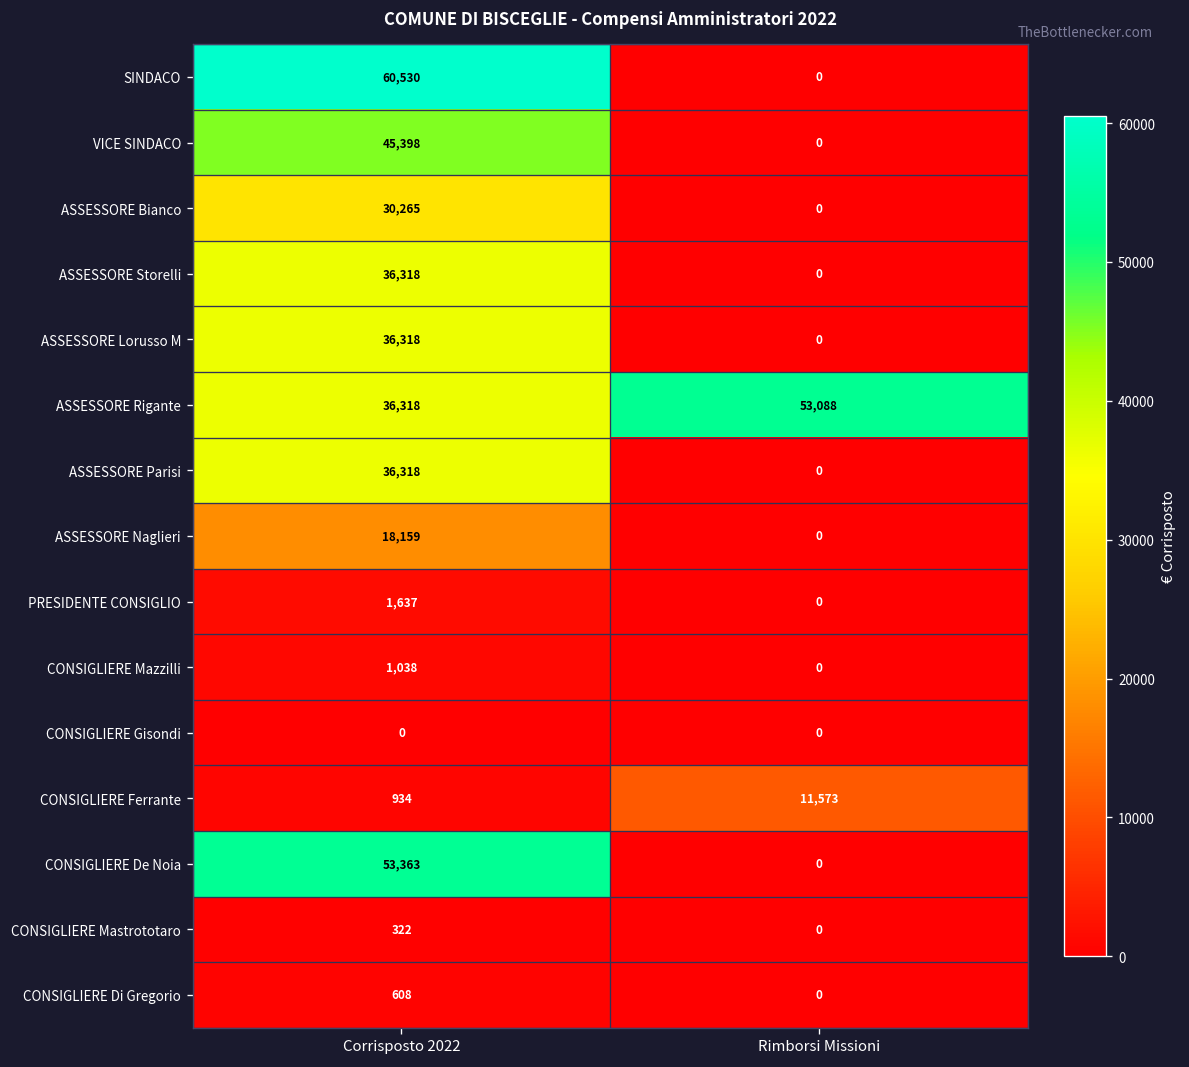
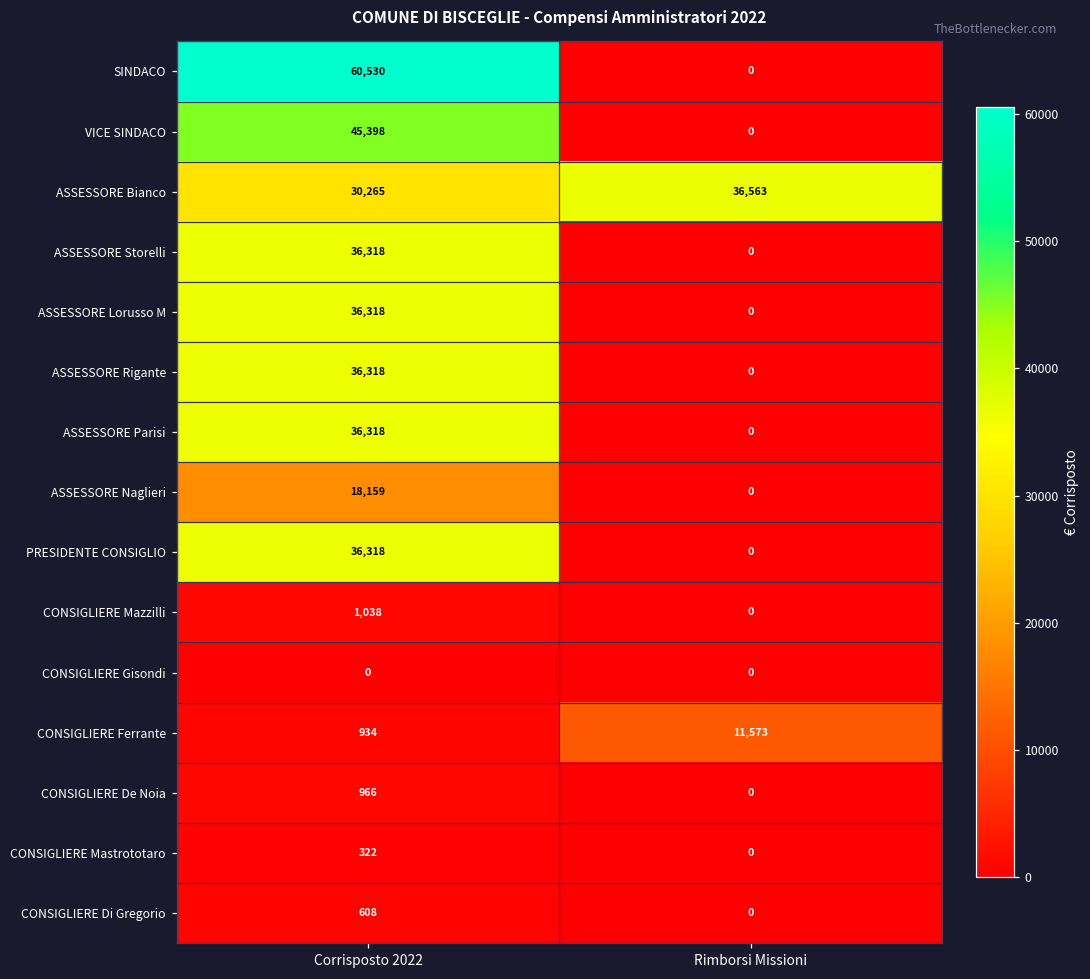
ASSESSORE Bianco, Rimborsi Missioni: 0 -> 36,563
ASSESSORE Rigante, Rimborsi Missioni: 53,088 -> 0
PRESIDENTE CONSIGLIO, Corrisposto 2022: 1,637 -> 36,318
CONSIGLIERE De Noia, Corrisposto 2022: 53,363 -> 966
